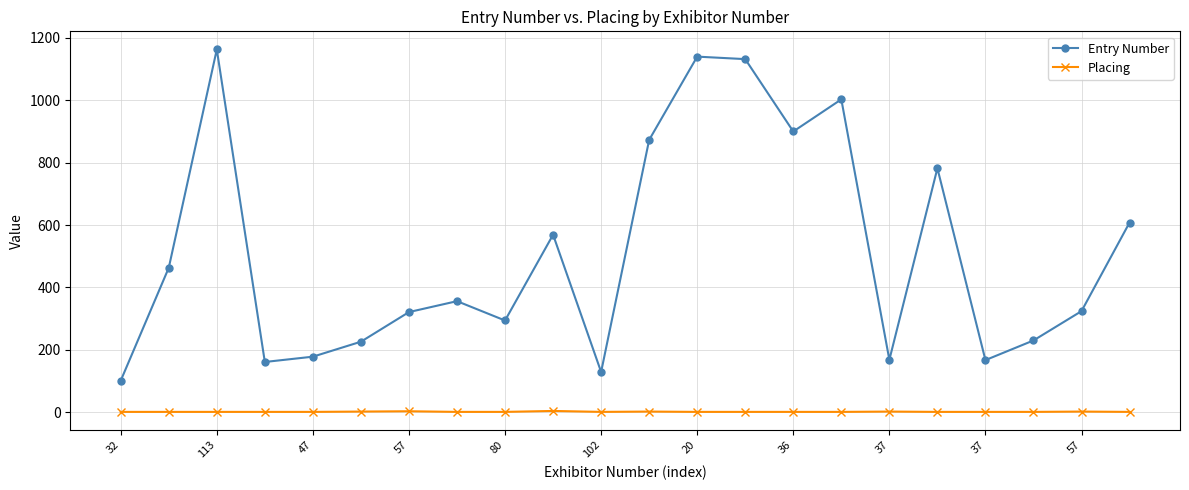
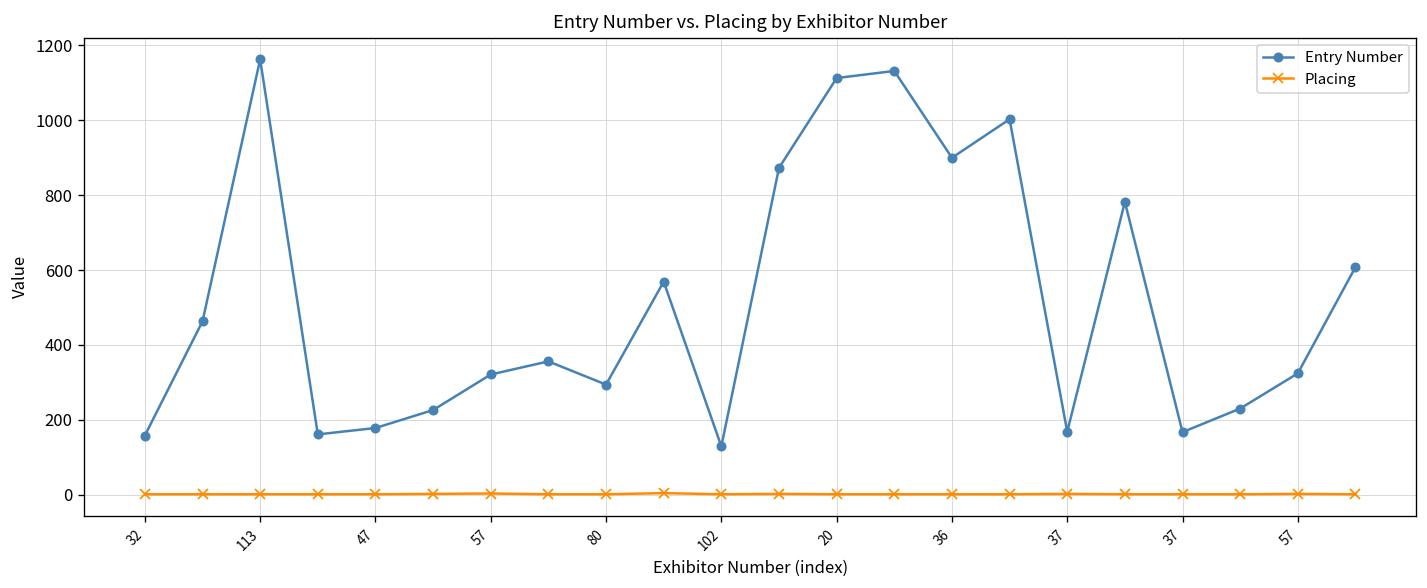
Entry Number, 32: 100 -> 160
Entry Number, 20: 1140 -> 1110
